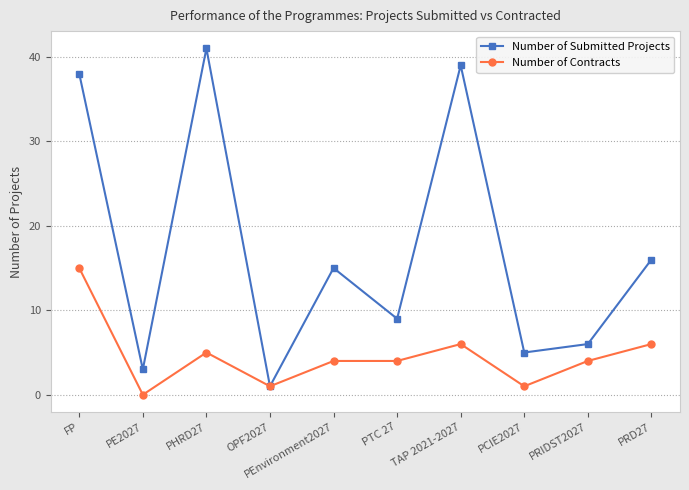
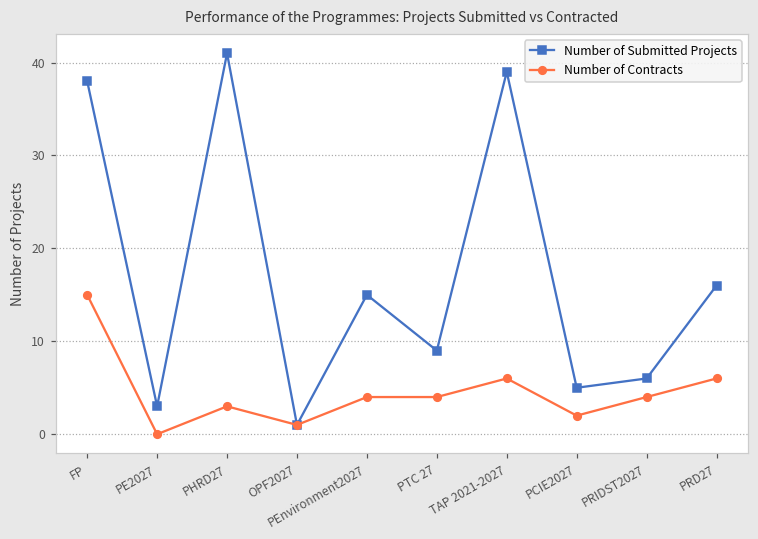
Number of Contracts, PHRD27: 5 -> 3
Number of Contracts, PCIE2027: 1 -> 2
